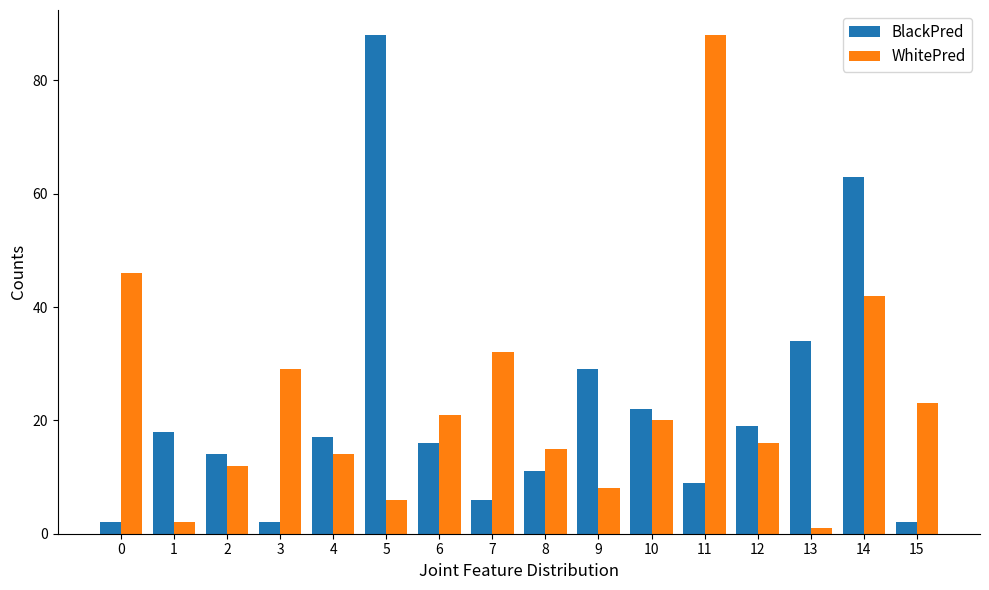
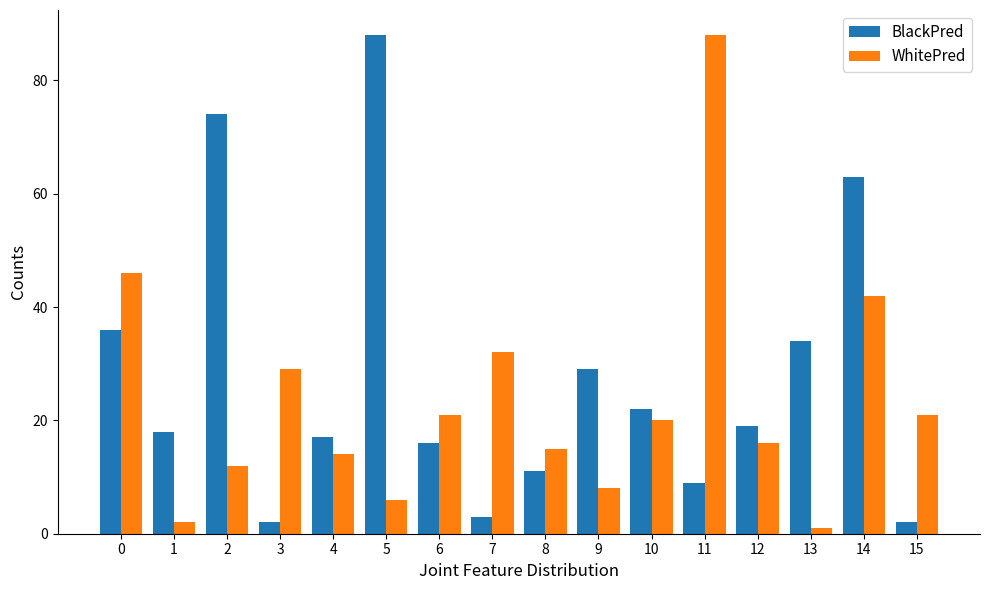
BlackPred, 0: 2 -> 36
BlackPred, 2: 14 -> 74
BlackPred, 7: 6 -> 3
WhitePred, 15: 23 -> 21
